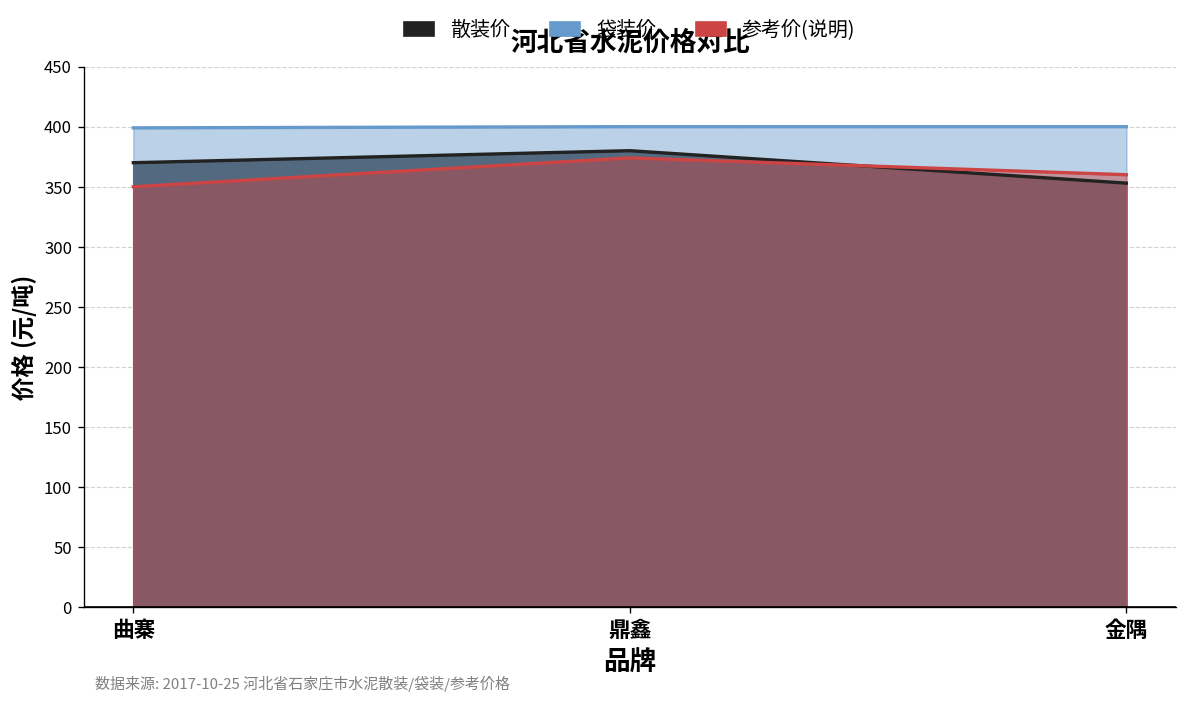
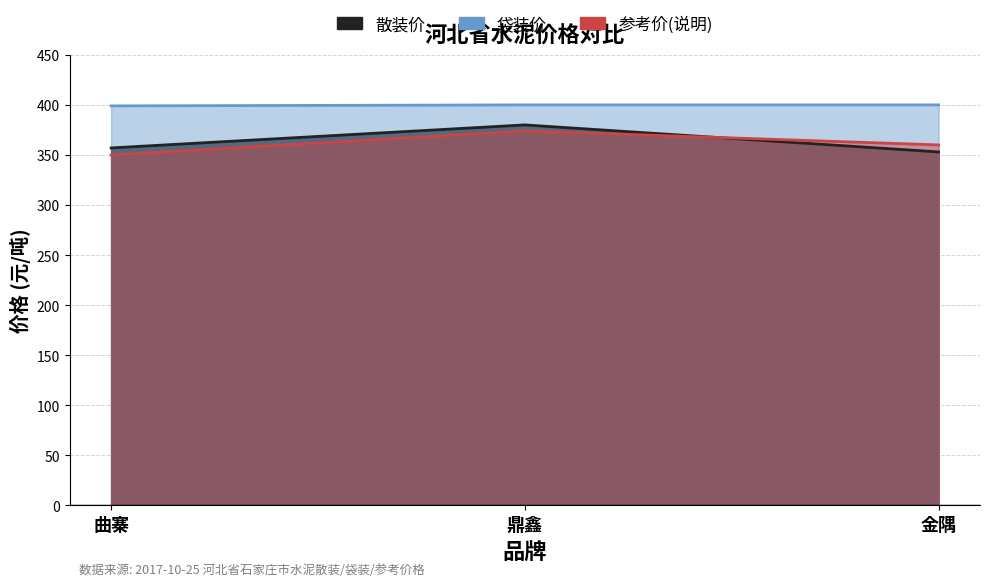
散装价, 曲寨: 370 -> 357
